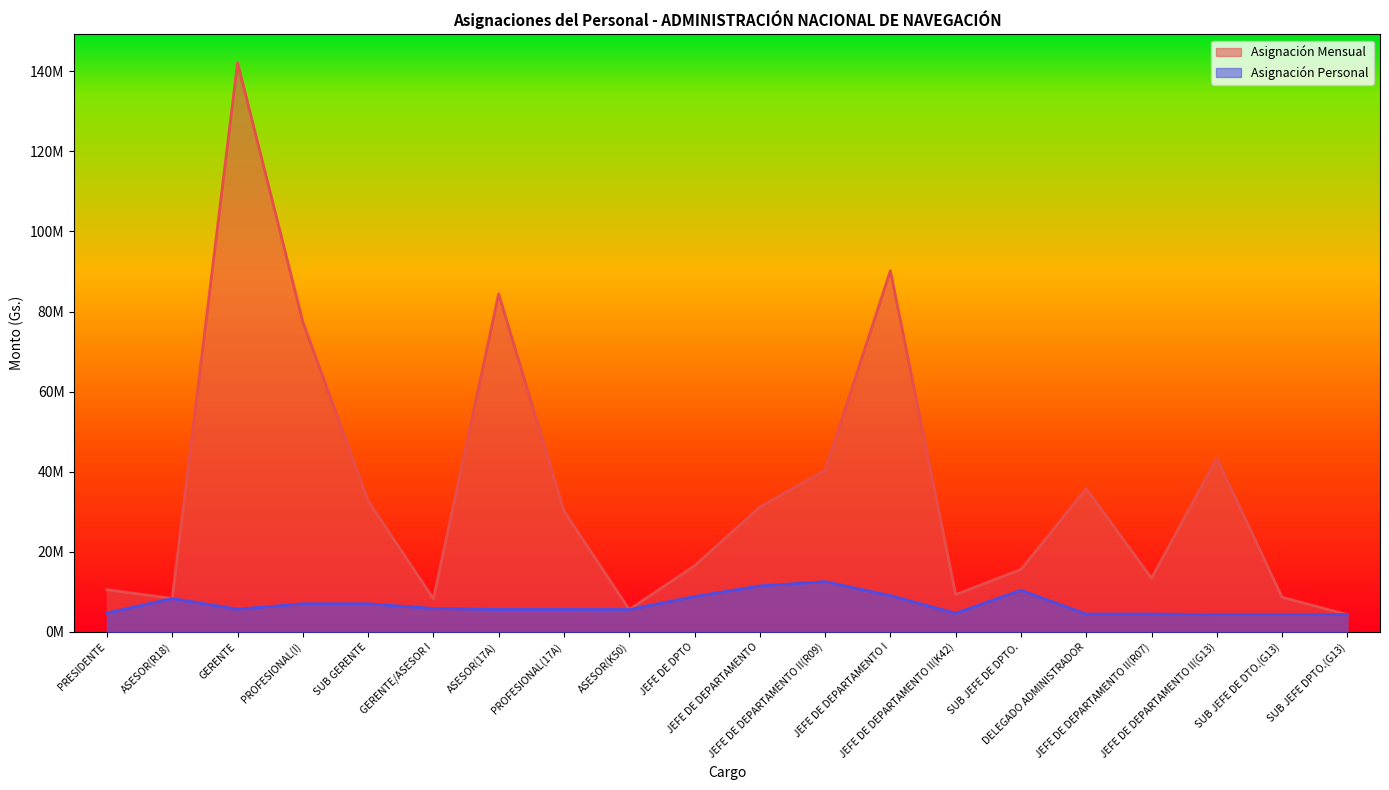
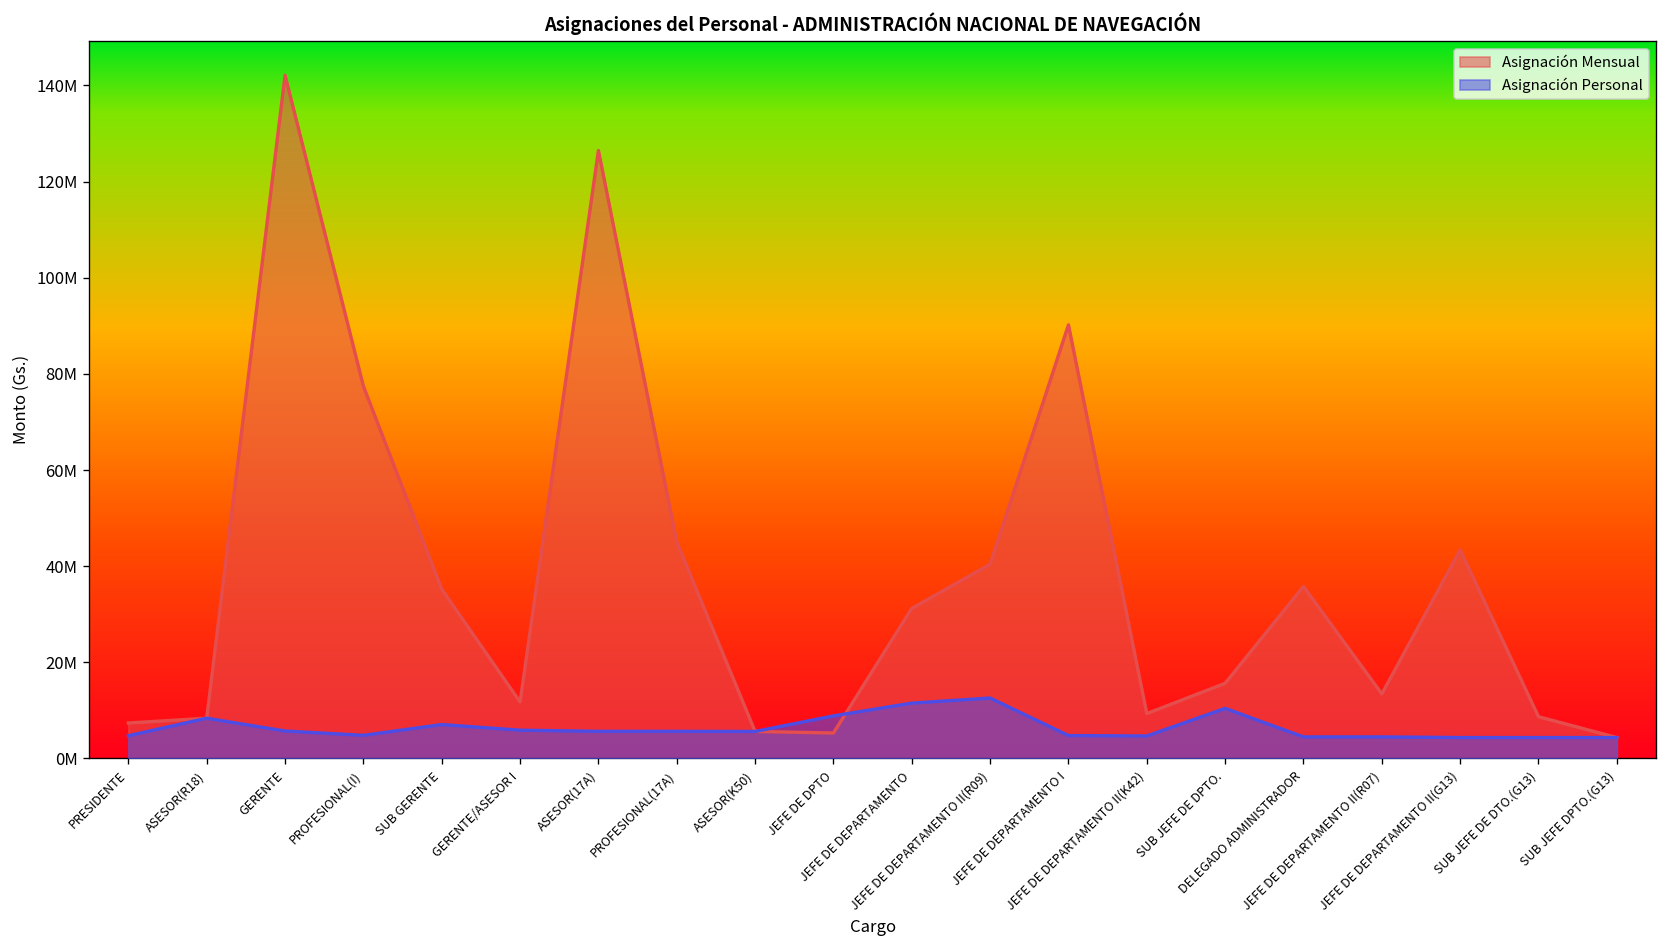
Asignación Mensual, PRESIDENTE: 11000000 -> 7000000
Asignación Personal, PROFESIONAL(I): 7000000 -> 5000000
Asignación Mensual, SUB GERENTE: 33000000 -> 35000000
Asignación Mensual, GERENTE/ASESOR I: 8000000 -> 12000000
Asignación Mensual, ASESOR(17A): 84000000 -> 126000000
Asignación Mensual, PROFESIONAL(17A): 30000000 -> 45000000
Asignación Mensual, JEFE DE DPTO: 17000000 -> 5000000
Asignación Personal, JEFE DE DEPARTAMENTO I: 9000000 -> 5000000
